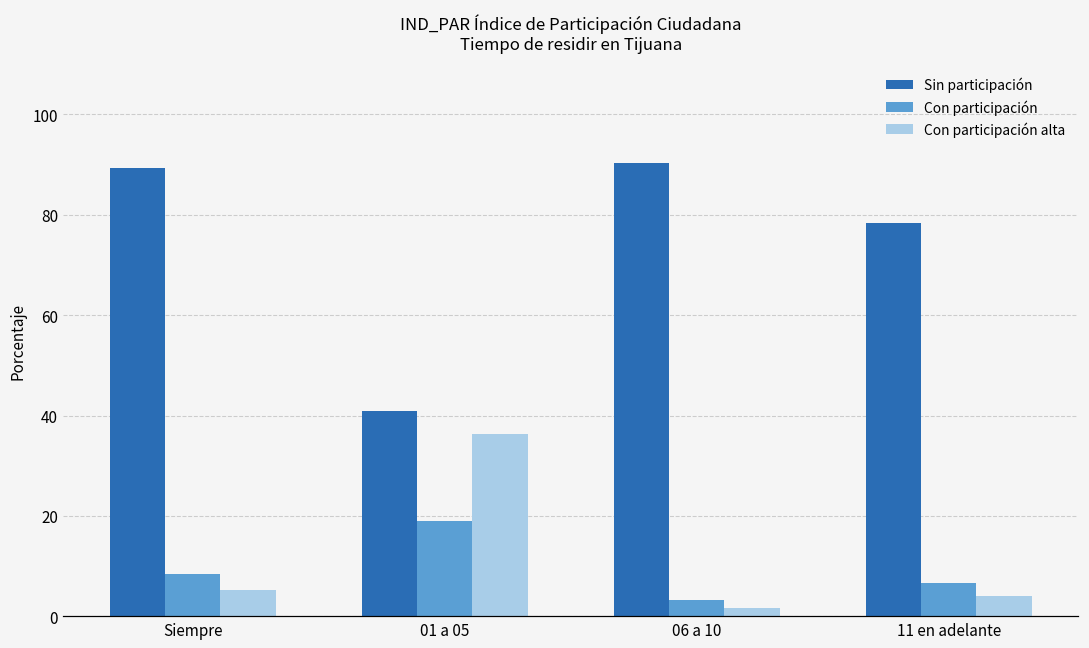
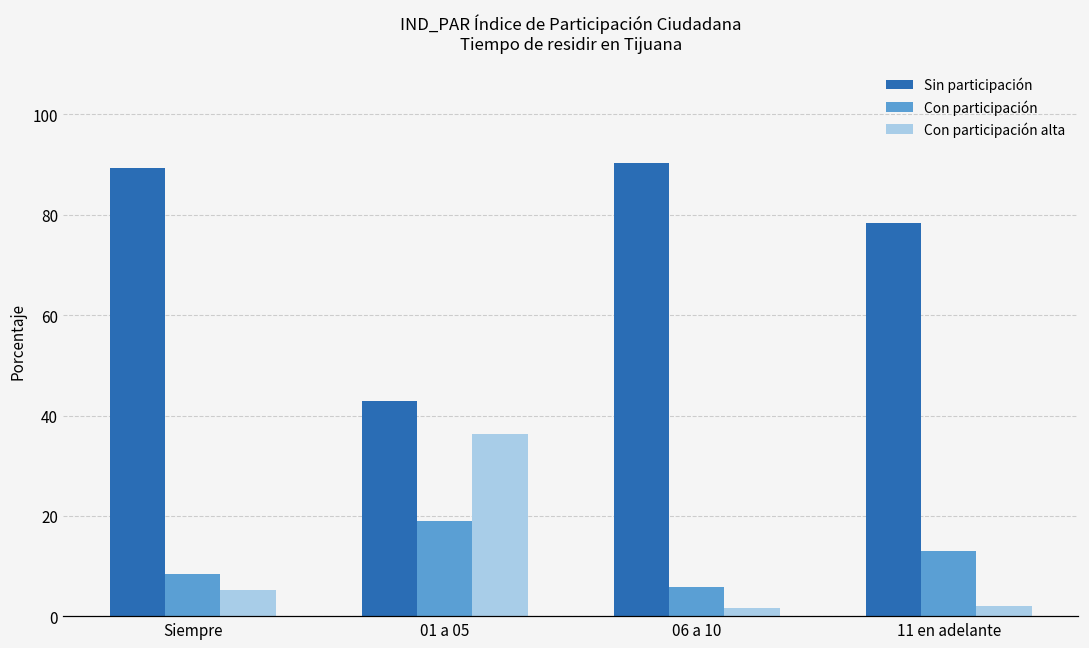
Sin participación, 01 a 05: 41 -> 43
Con participación, 06 a 10: 3 -> 6
Con participación, 11 en adelante: 7 -> 13
Con participación alta, 11 en adelante: 4 -> 2
